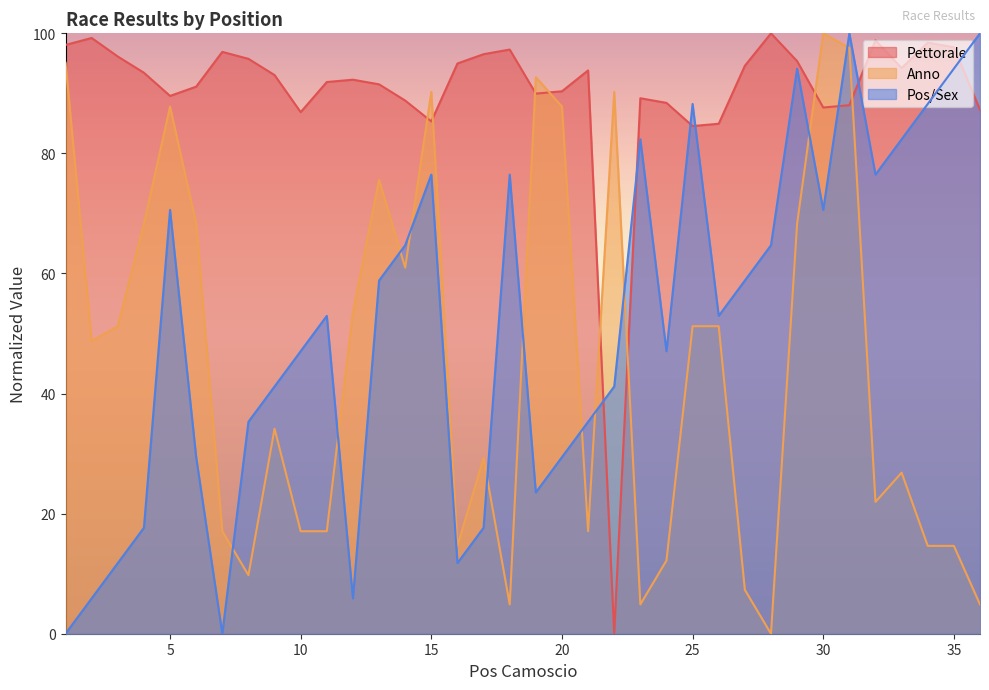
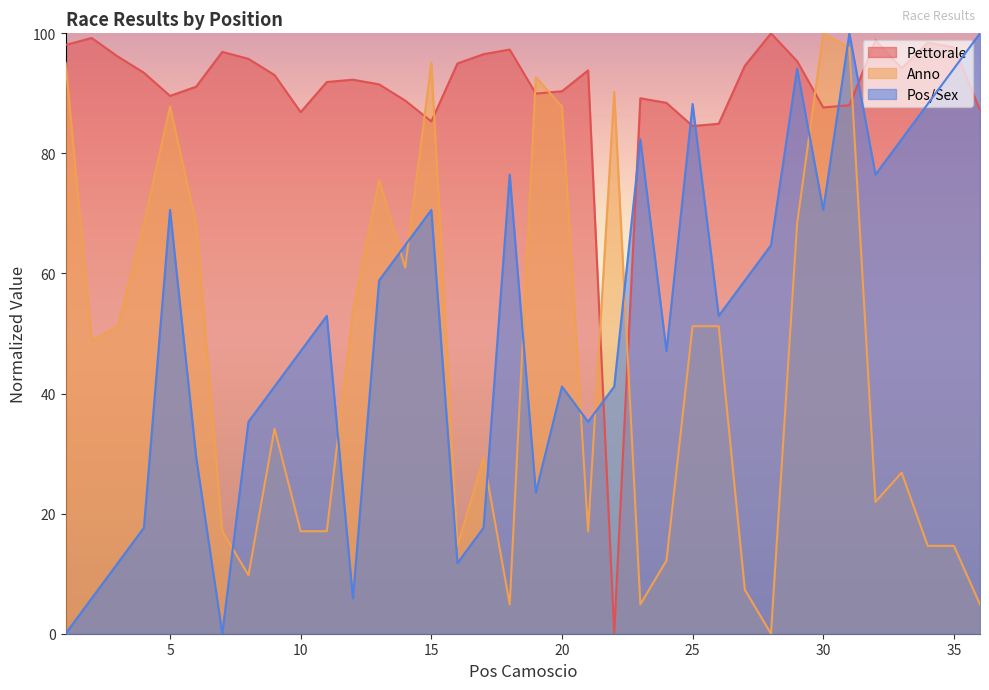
Anno, 15: 90 -> 95
Pos/Sex, 15: 76 -> 71
Pos/Sex, 20: 29 -> 41
